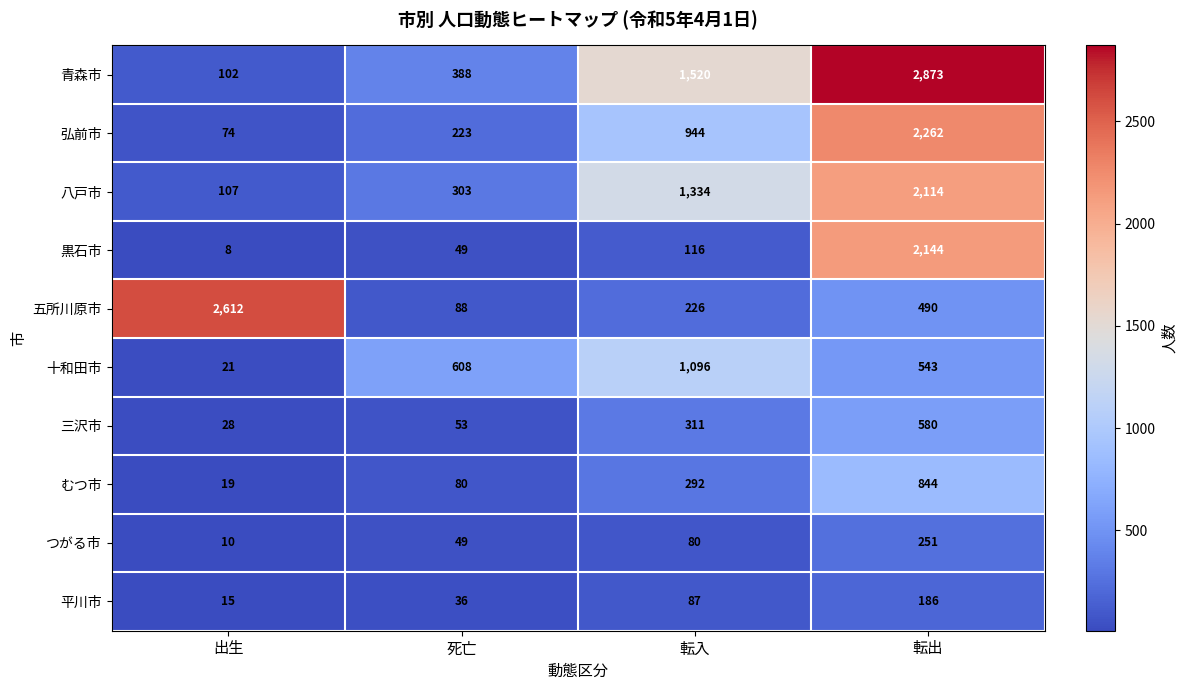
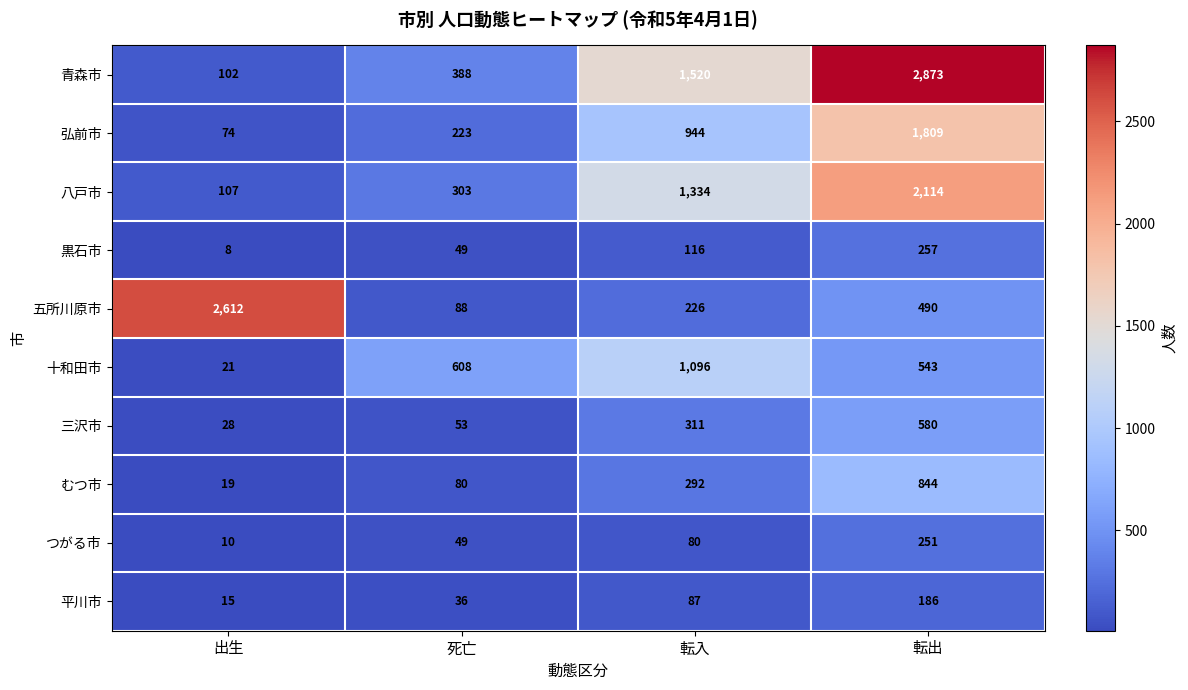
弘前市, 転出: 2,262 -> 1,809
黒石市, 転出: 2,144 -> 257
